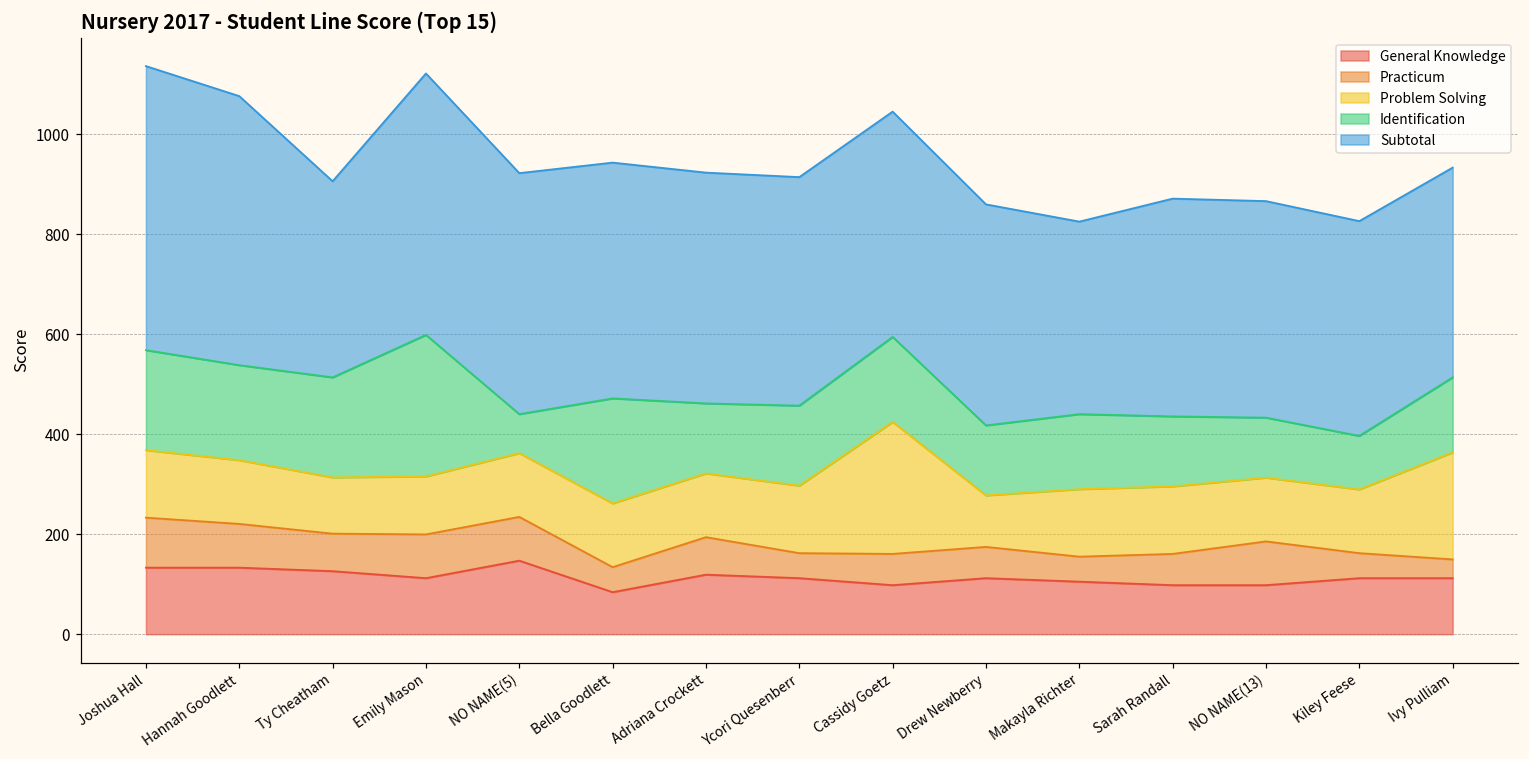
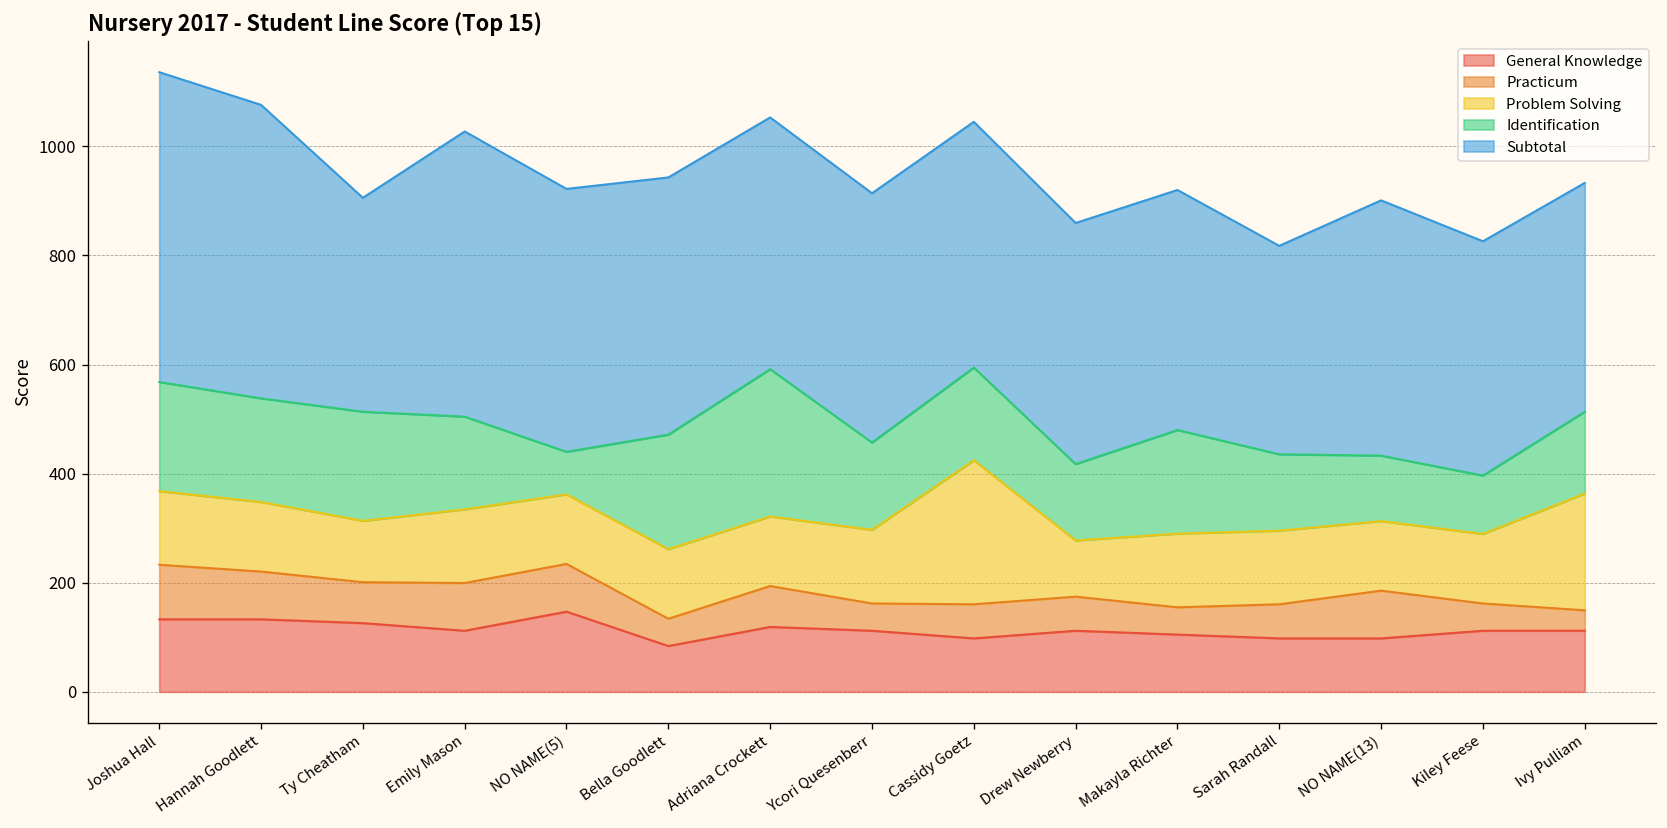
Problem Solving, Emily Mason: 120 -> 140
Identification, Emily Mason: 280 -> 170
Identification, Adriana Crockett: 140 -> 270
Identification, Makayla Richter: 150 -> 190
Subtotal, Makayla Richter: 390 -> 440
Subtotal, Sarah Randall: 440 -> 380
Subtotal, NO NAME(13): 430 -> 470
